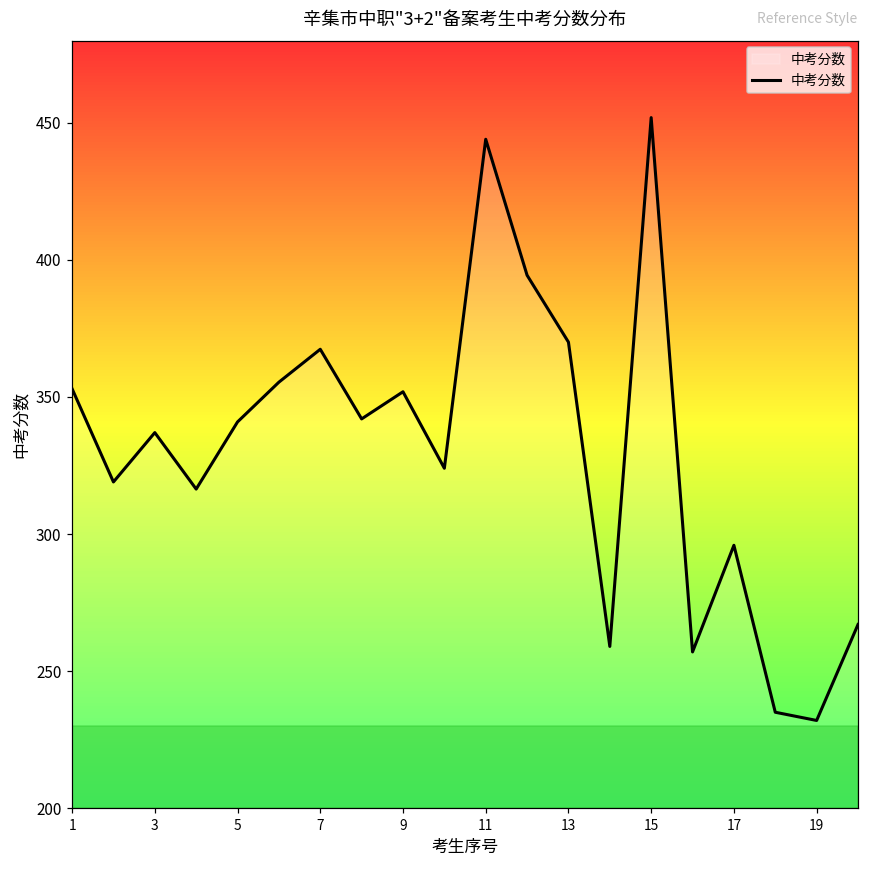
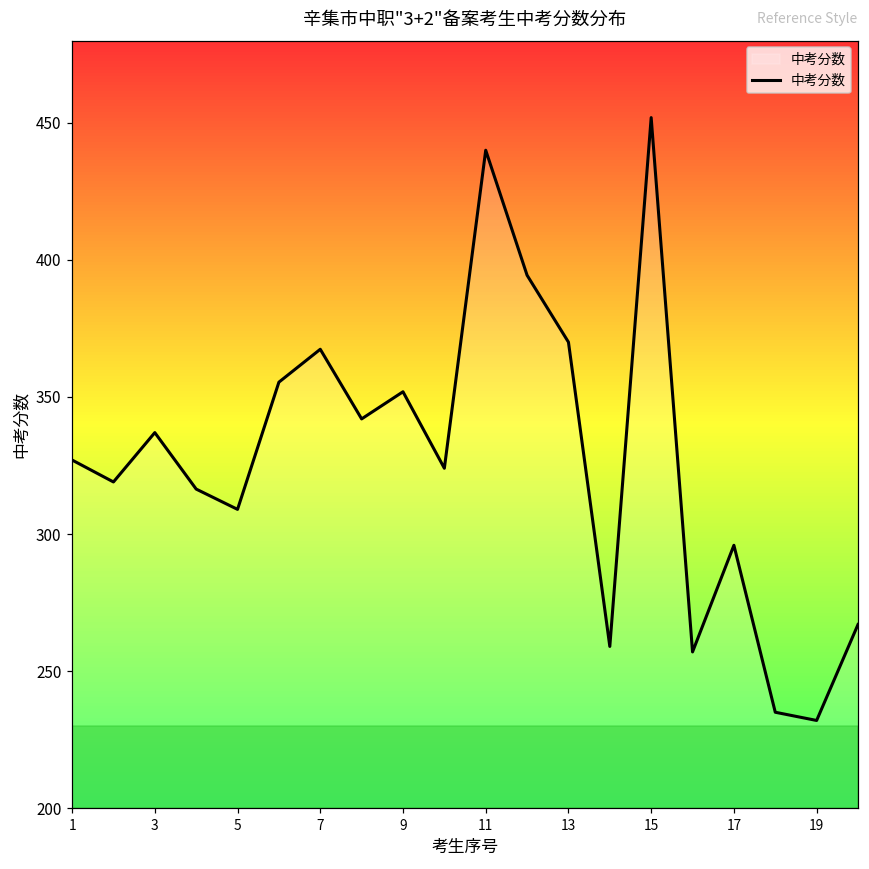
1: 353 -> 327
5: 341 -> 309
11: 444 -> 440
